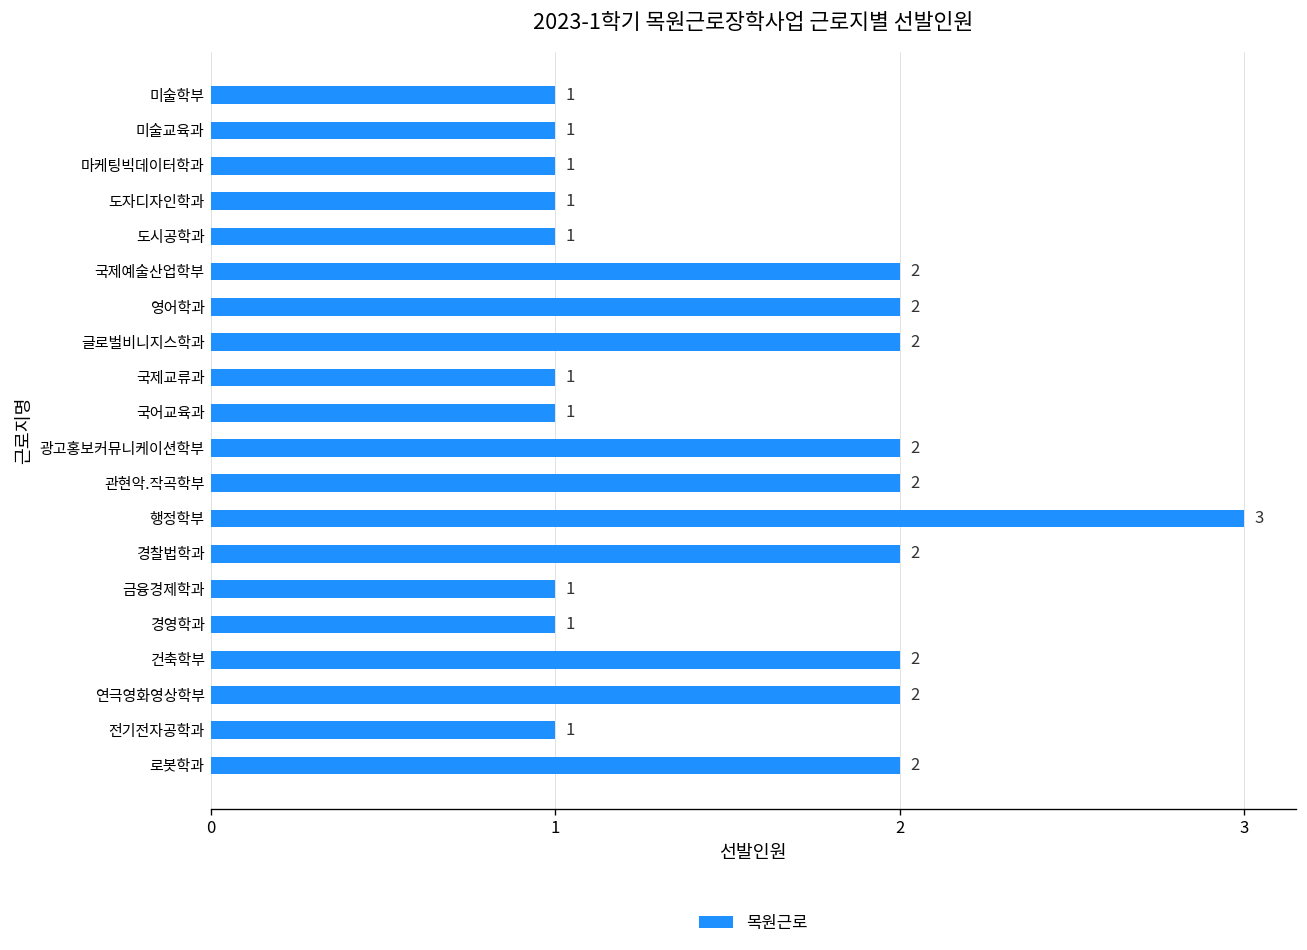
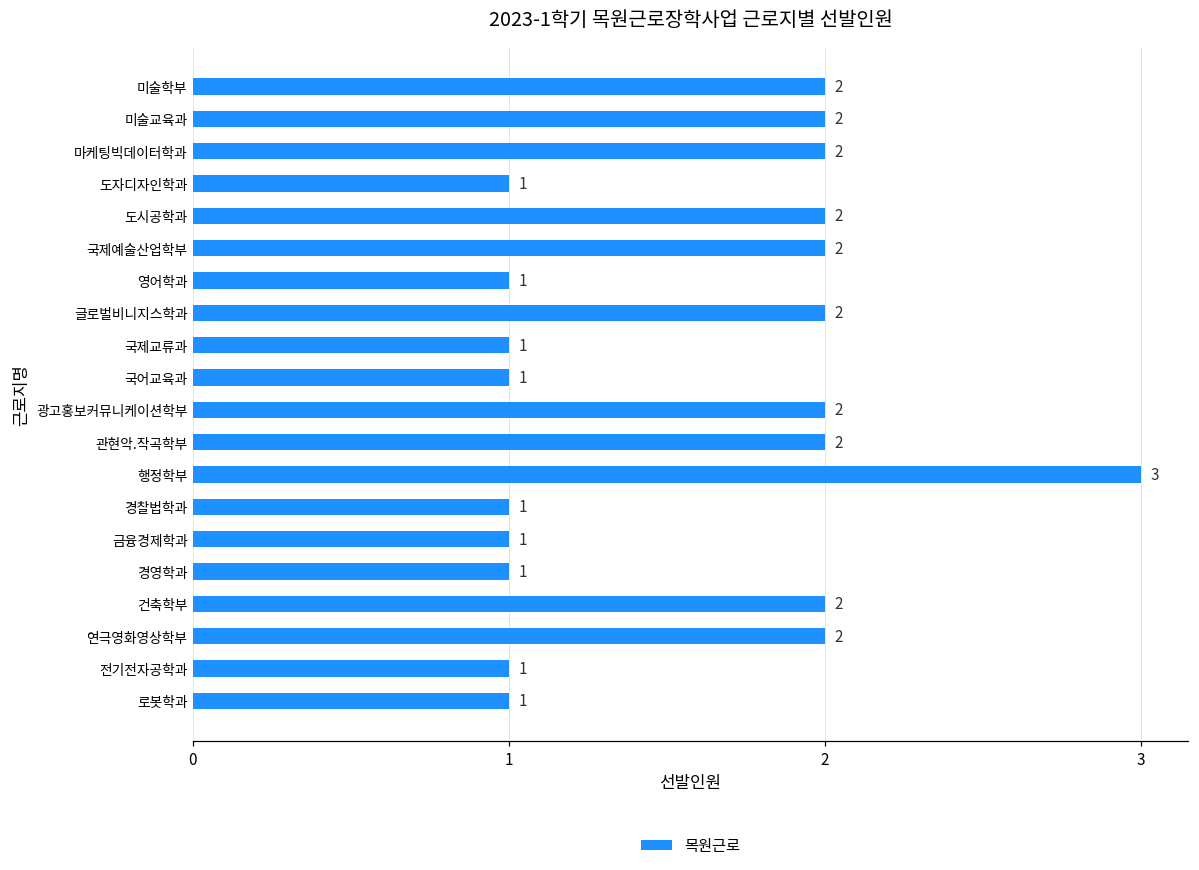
미술학부: 1 -> 2
미술교육과: 1 -> 2
마케팅빅데이터학과: 1 -> 2
도시공학과: 1 -> 2
영어학과: 2 -> 1
경찰법학과: 2 -> 1
로봇학과: 2 -> 1
